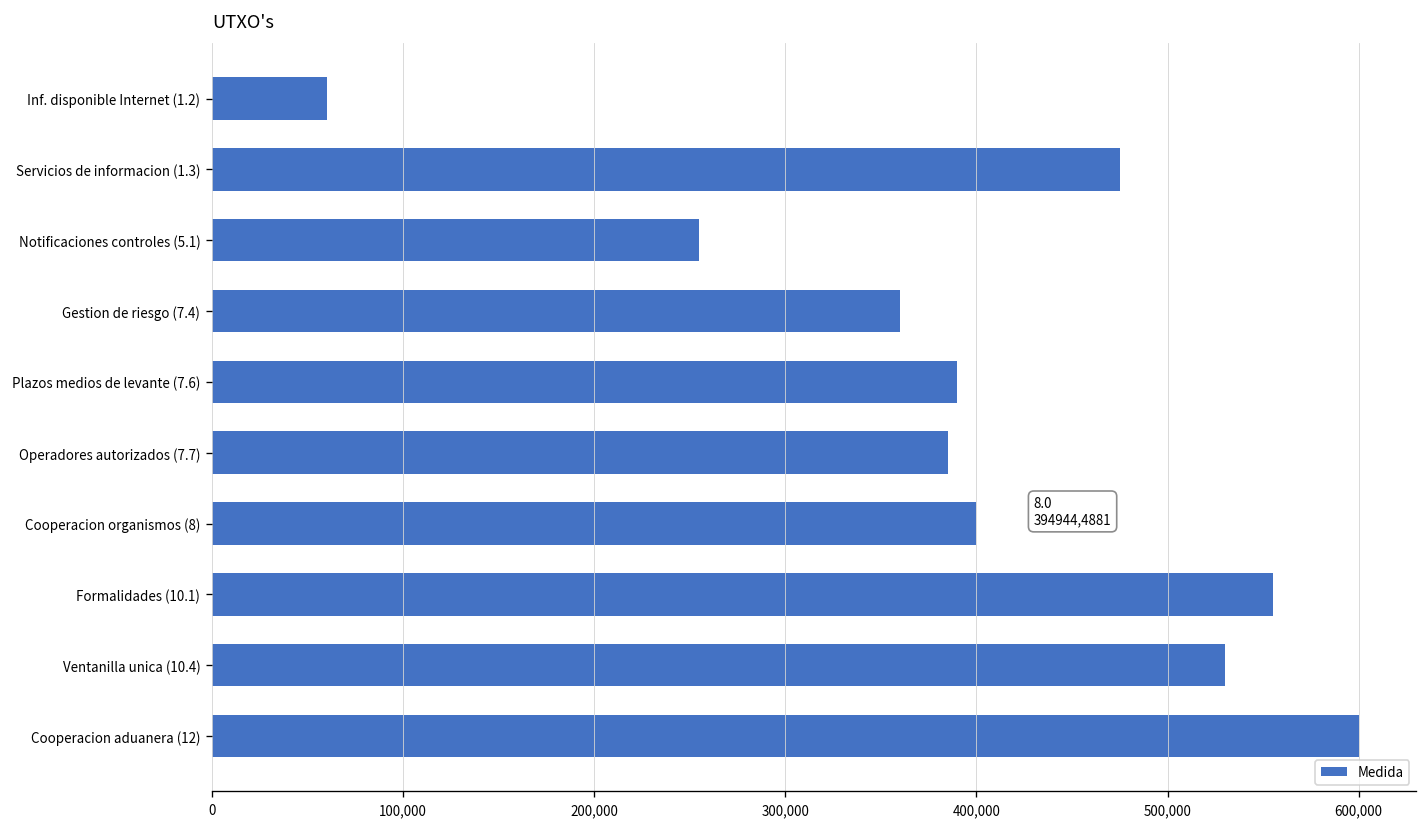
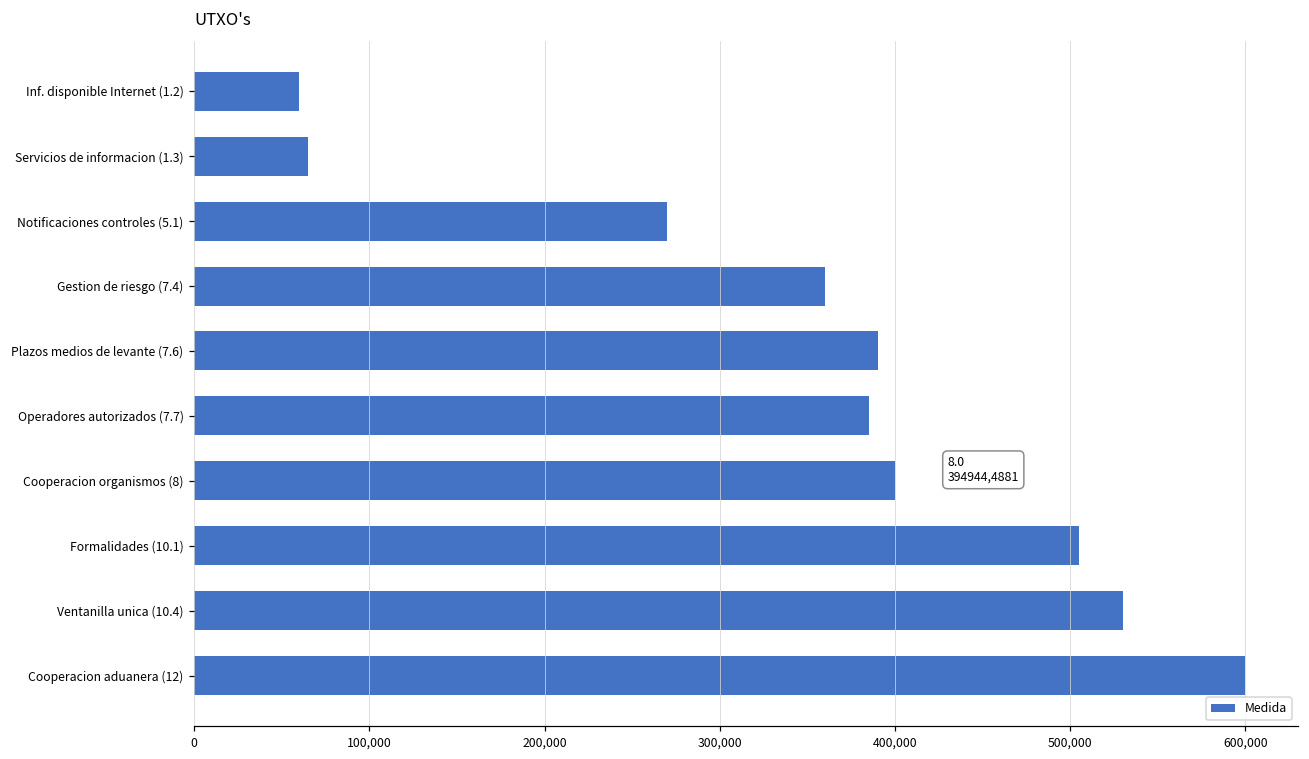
Servicios de informacion (1.3): 475,000 -> 65,000
Notificaciones controles (5.1): 255,000 -> 270,000
Formalidades (10.1): 555,000 -> 505,000
